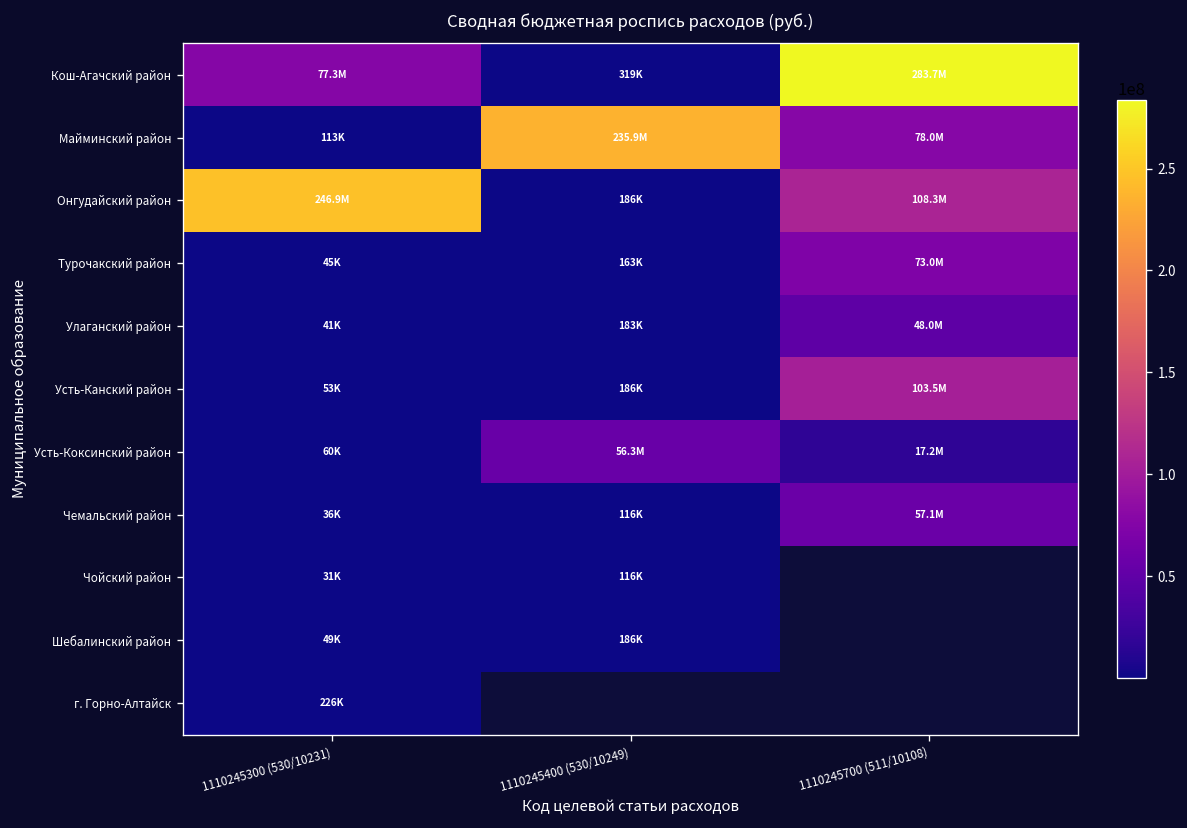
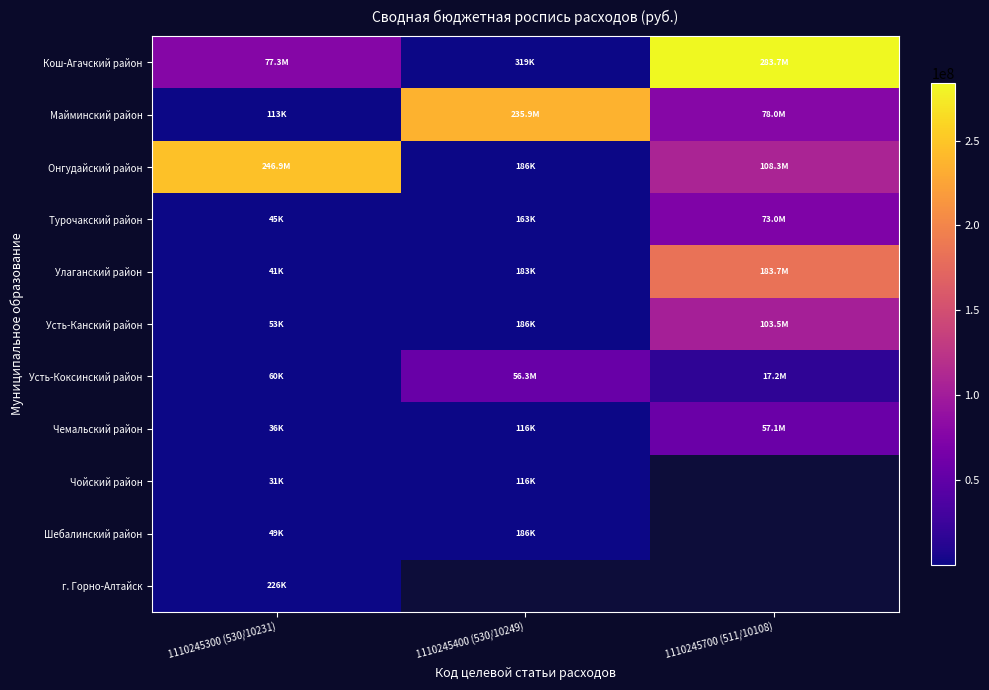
Улаганский район, 1110245700 (511/10108): 48.0M -> 183.7M
